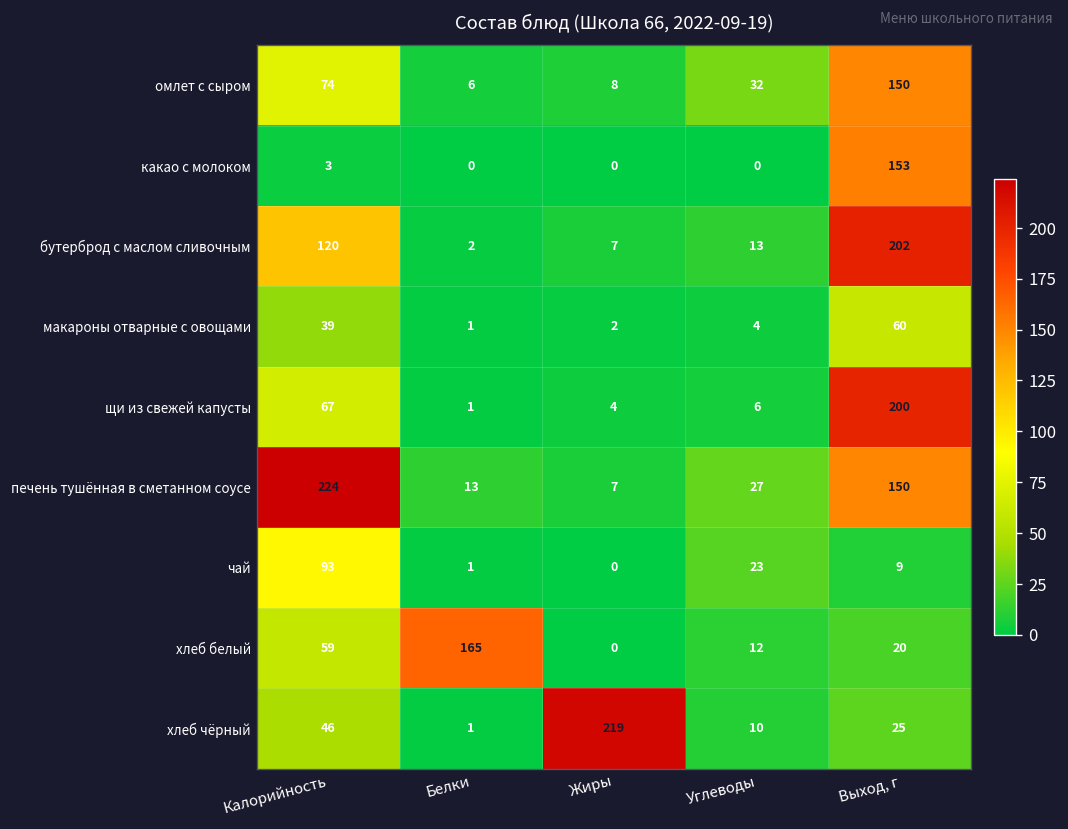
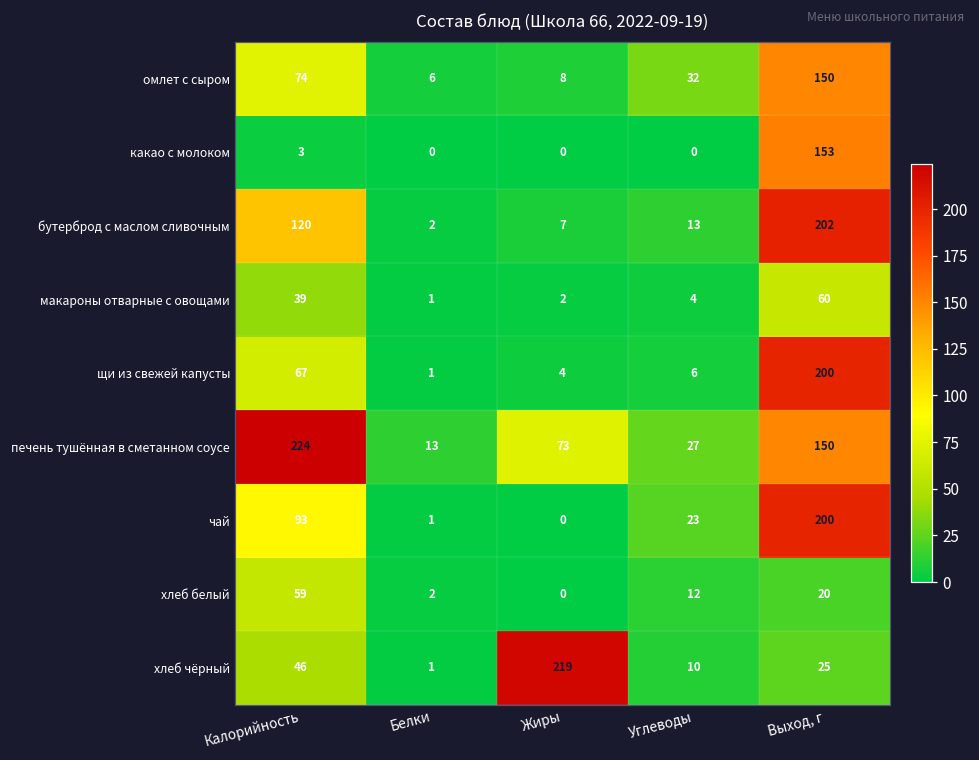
печень тушённая в сметанном соусе, Жиры: 7 -> 73
чай, Выход, г: 9 -> 200
хлеб белый, Белки: 165 -> 2
